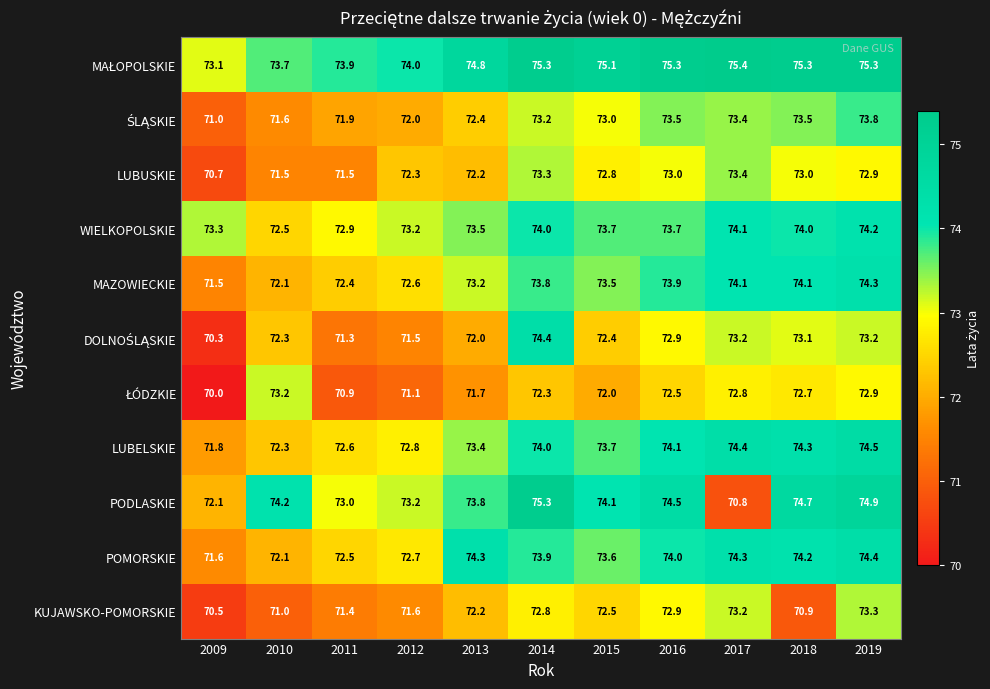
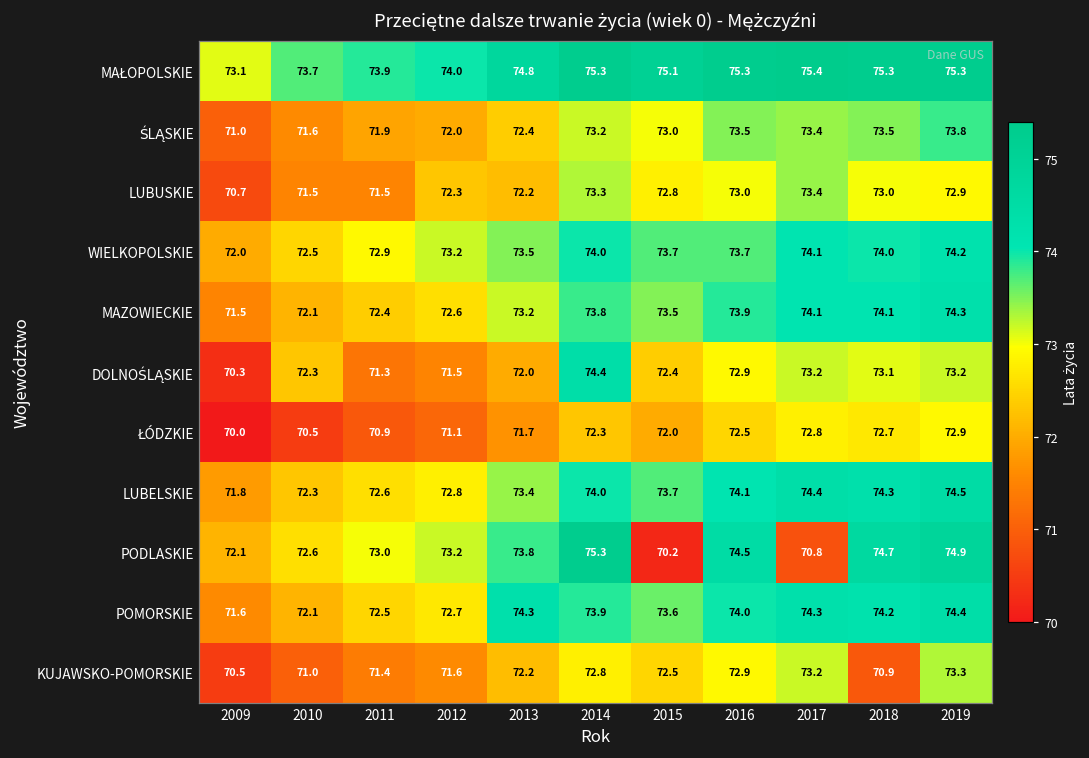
WIELKOPOLSKIE, 2009: 73.3 -> 72.0
ŁÓDZKIE, 2010: 73.2 -> 70.5
PODLASKIE, 2010: 74.2 -> 72.6
PODLASKIE, 2015: 74.1 -> 70.2
